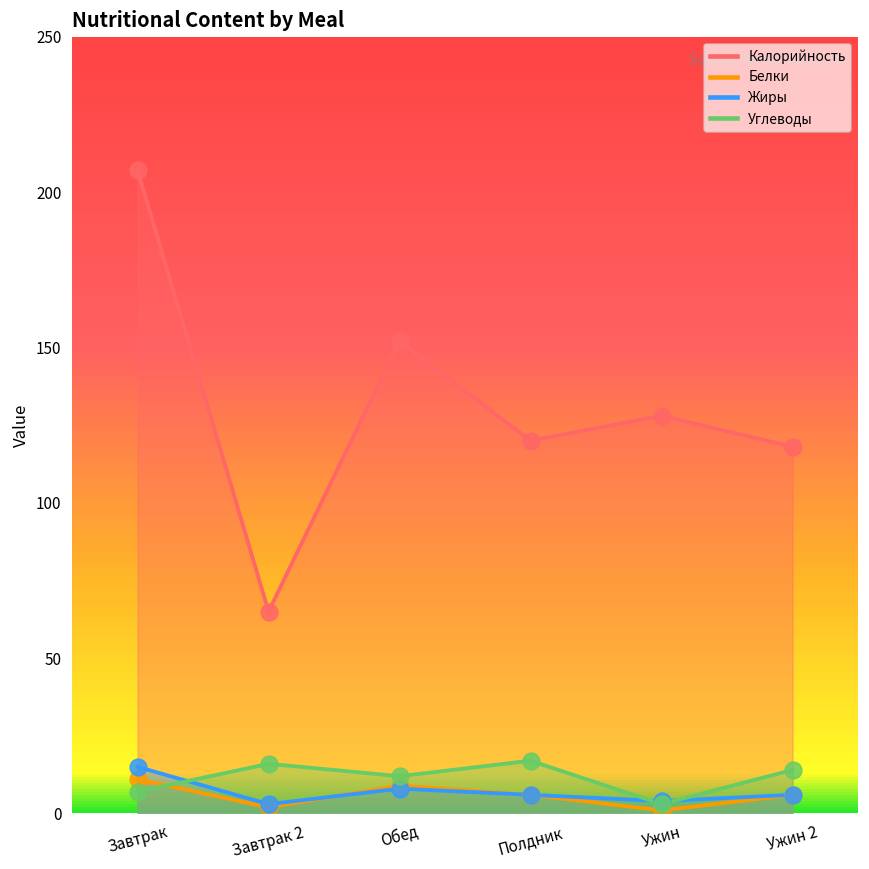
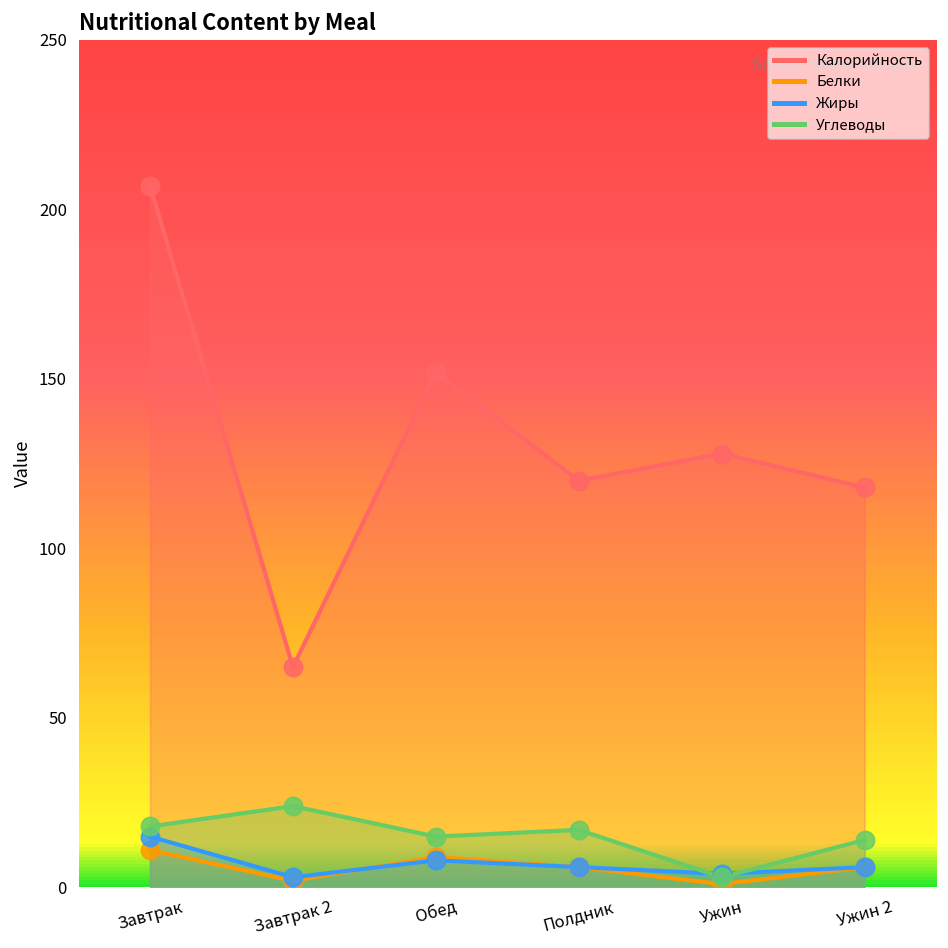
Углеводы, Завтрак: 7 -> 18
Углеводы, Завтрак 2: 16 -> 24
Углеводы, Обед: 12 -> 15
